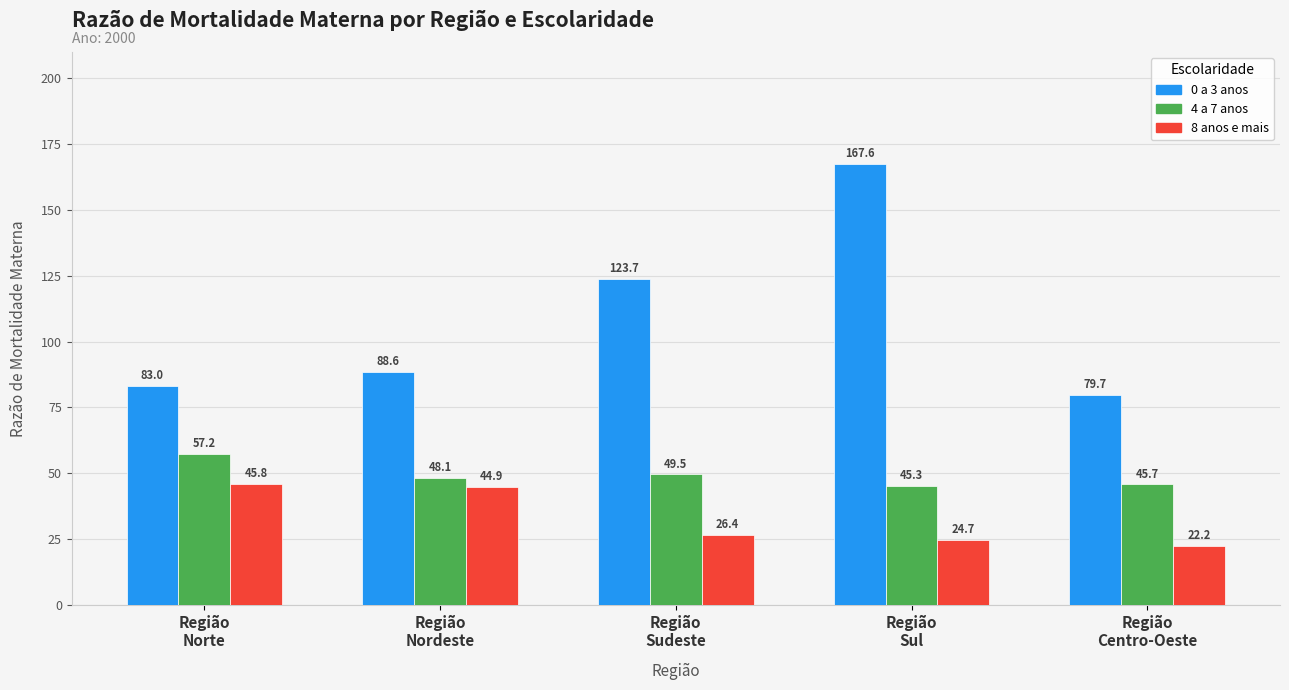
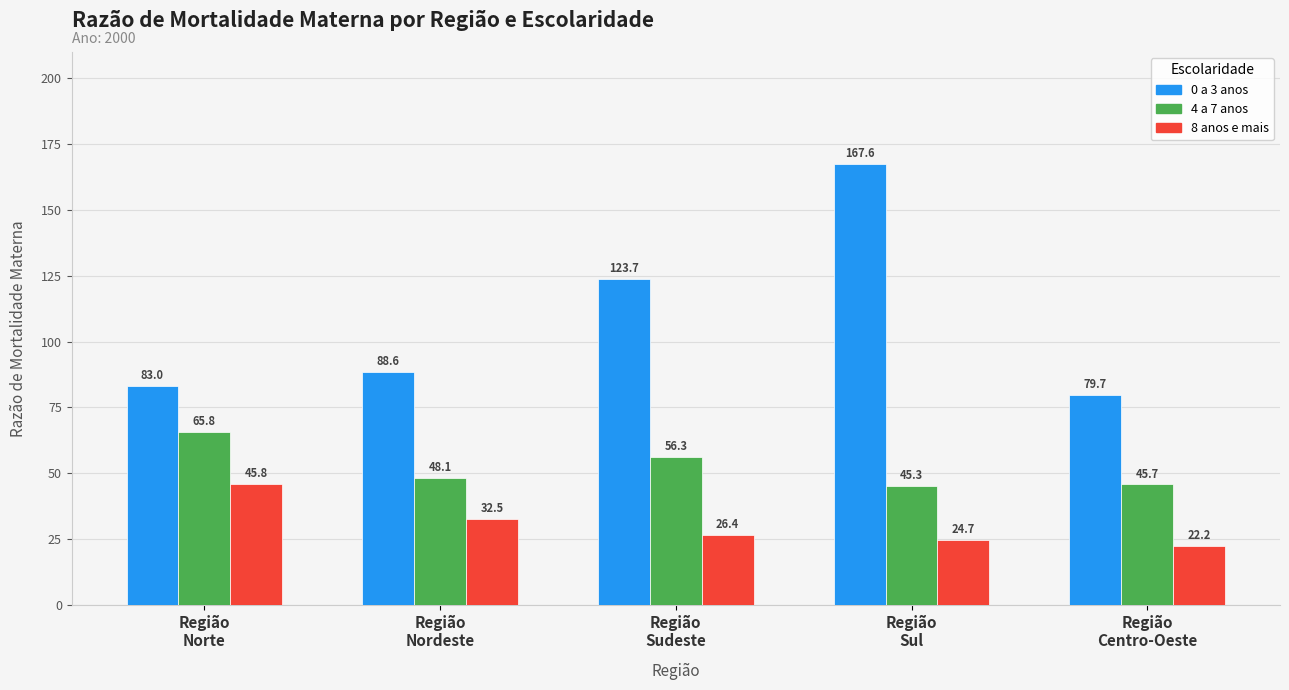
4 a 7 anos, Região Norte: 57.2 -> 65.8
8 anos e mais, Região Nordeste: 44.9 -> 32.5
4 a 7 anos, Região Sudeste: 49.5 -> 56.3
